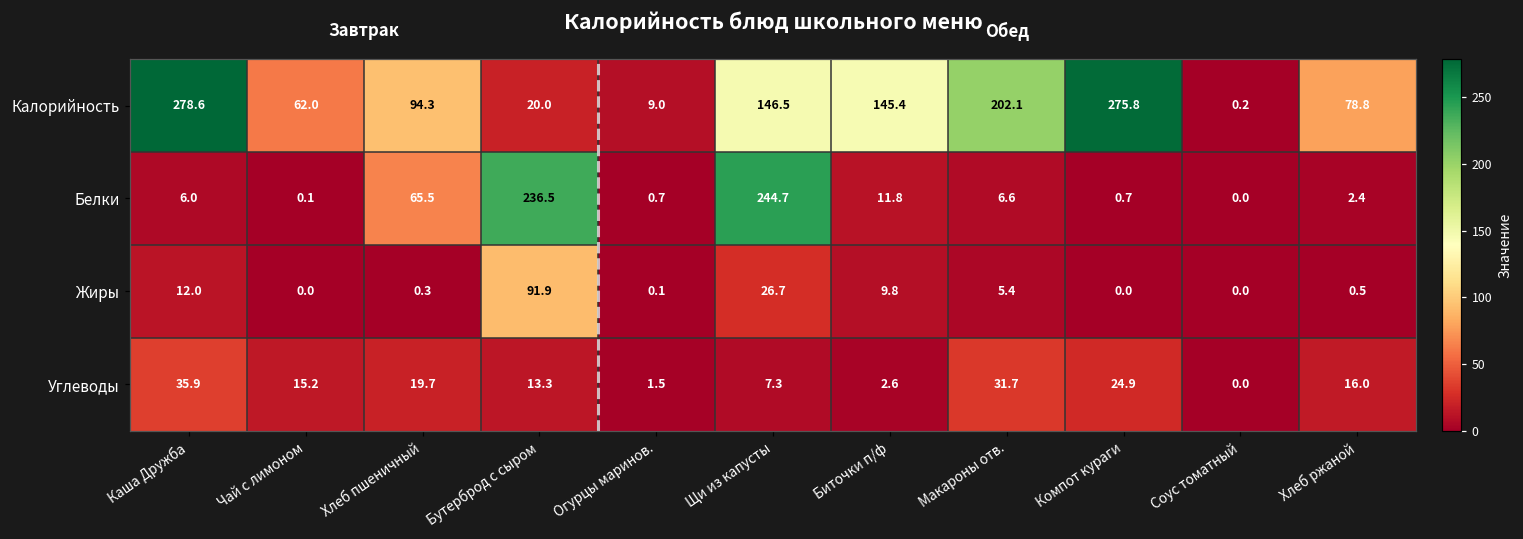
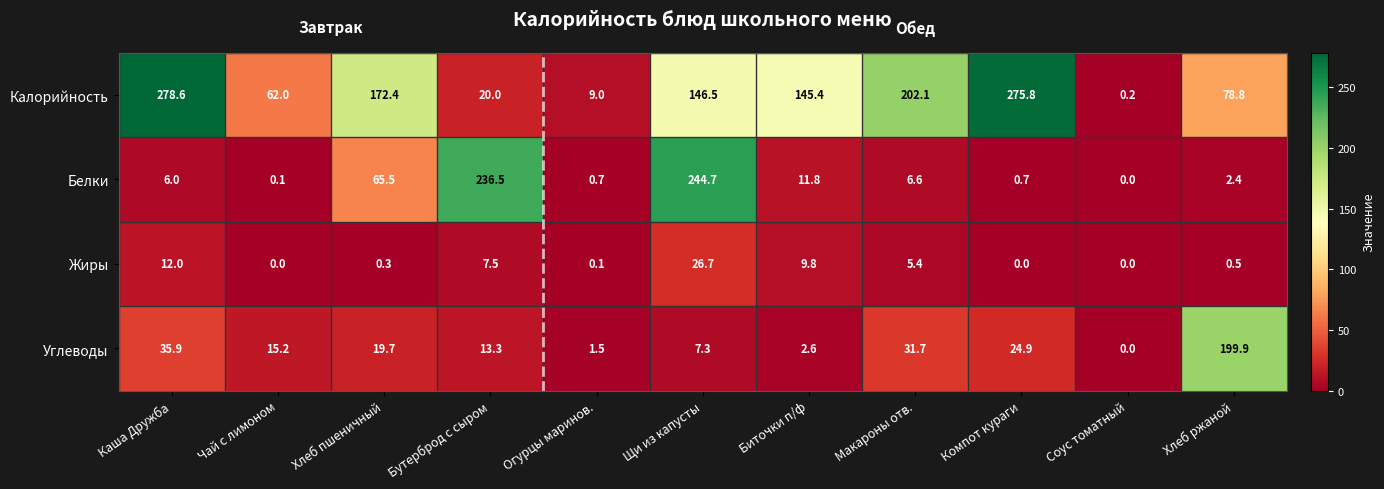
Калорийность, Хлеб пшеничный: 94.3 -> 172.4
Жиры, Бутерброд с сыром: 91.9 -> 7.5
Углеводы, Хлеб ржаной: 16.0 -> 199.9
